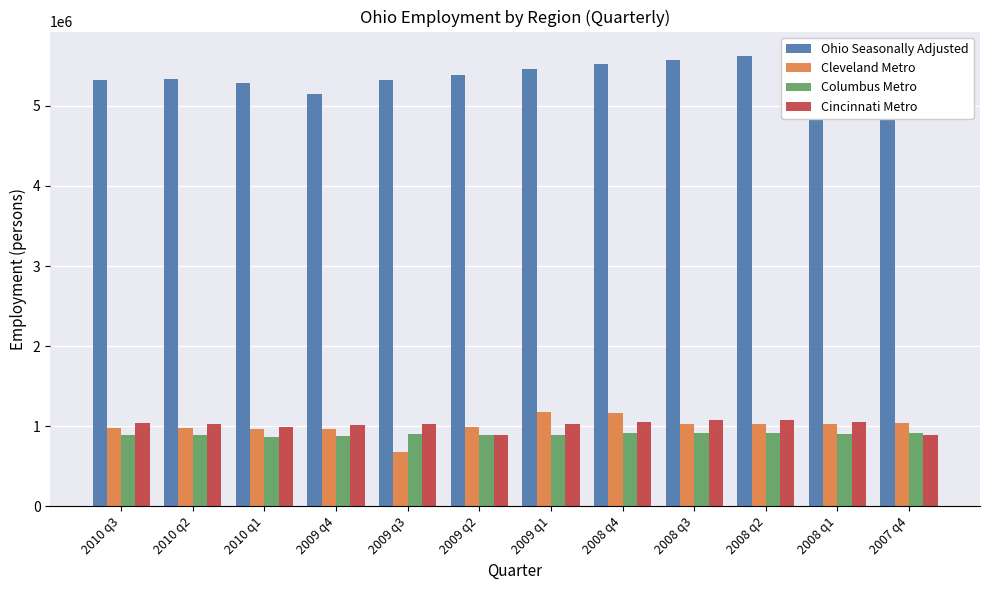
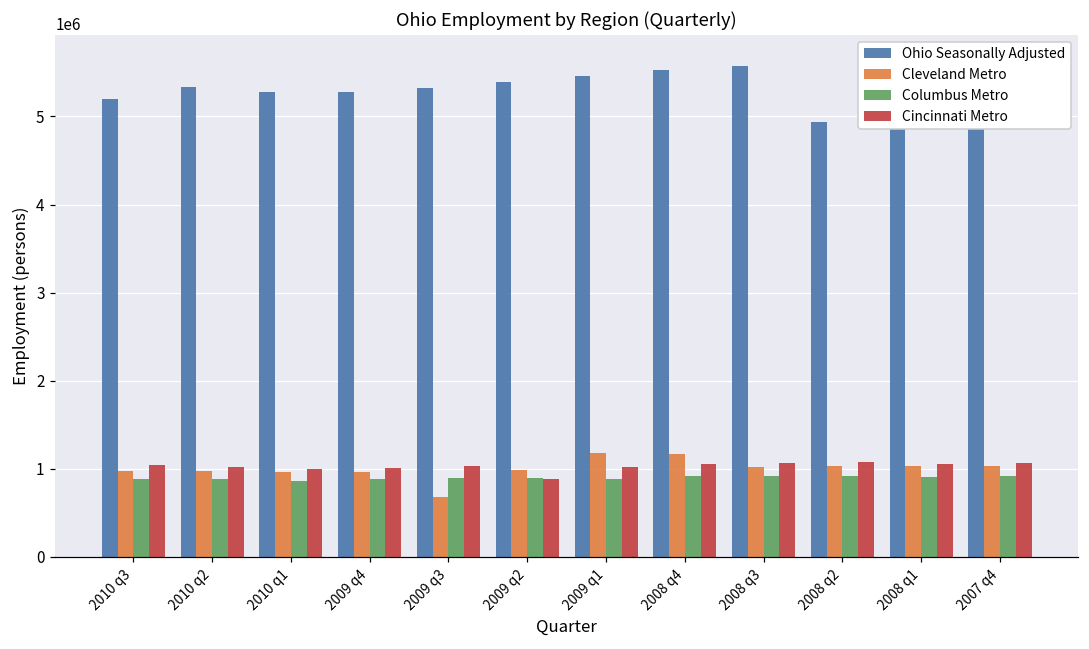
Ohio Seasonally Adjusted, 2010 q3: 5300000 -> 5200000
Ohio Seasonally Adjusted, 2009 q4: 5100000 -> 5300000
Ohio Seasonally Adjusted, 2008 q2: 5600000 -> 4900000
Cincinnati Metro, 2007 q4: 900000 -> 1100000
